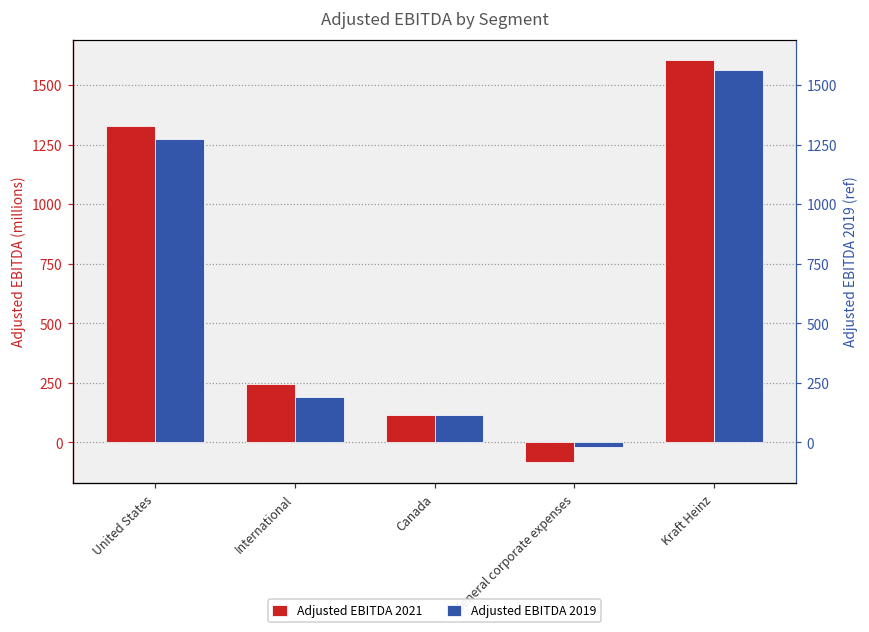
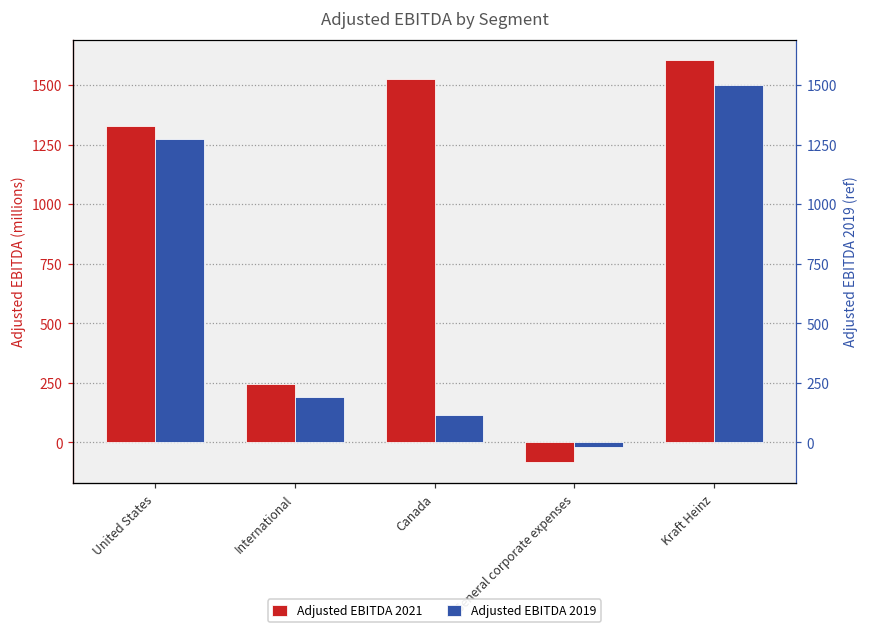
Adjusted EBITDA 2021, Canada: 120 -> 1530
Adjusted EBITDA 2019, Kraft Heinz: 1560 -> 1500
